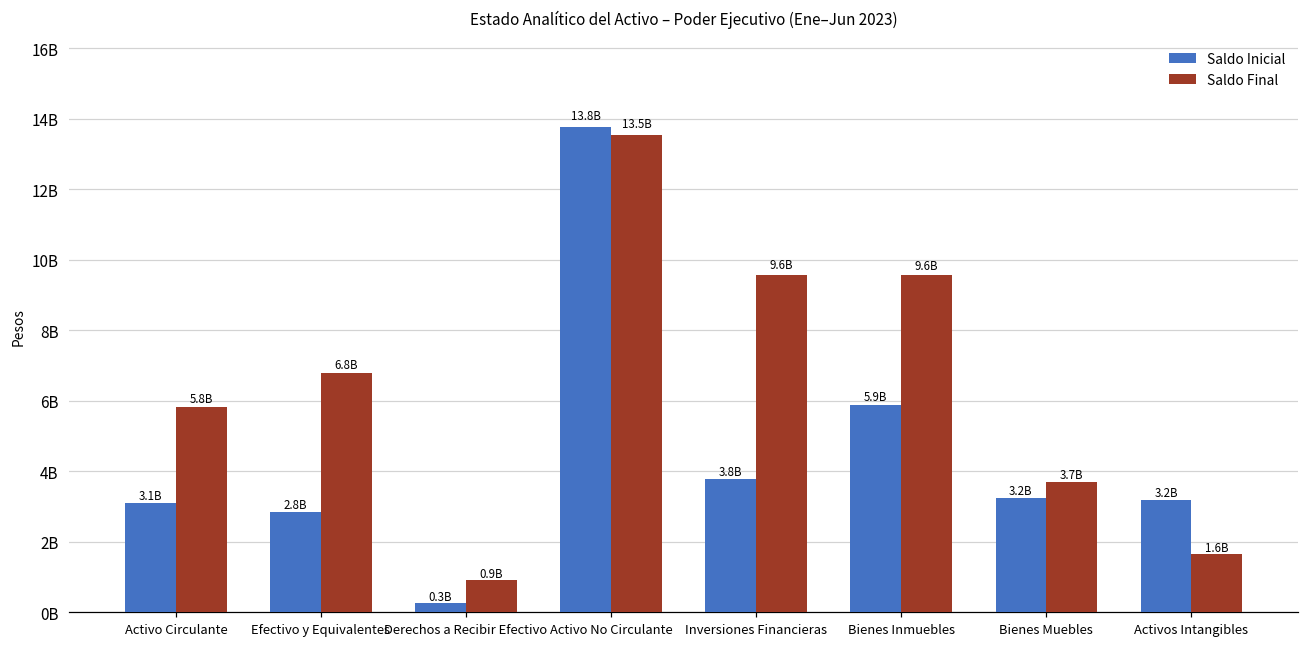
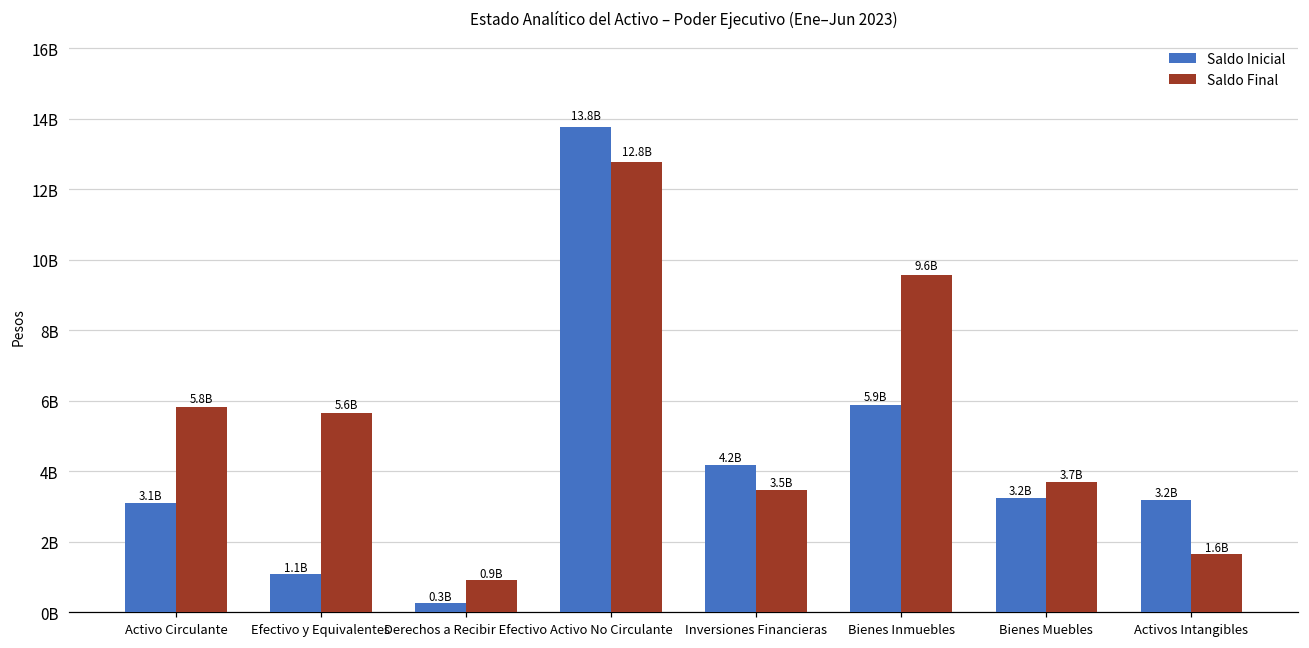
Saldo Inicial, Efectivo y Equivalentes: 2.8B -> 1.1B
Saldo Final, Efectivo y Equivalentes: 6.8B -> 5.6B
Saldo Final, Activo No Circulante: 13.5B -> 12.8B
Saldo Inicial, Inversiones Financieras: 3.8B -> 4.2B
Saldo Final, Inversiones Financieras: 9.6B -> 3.5B
